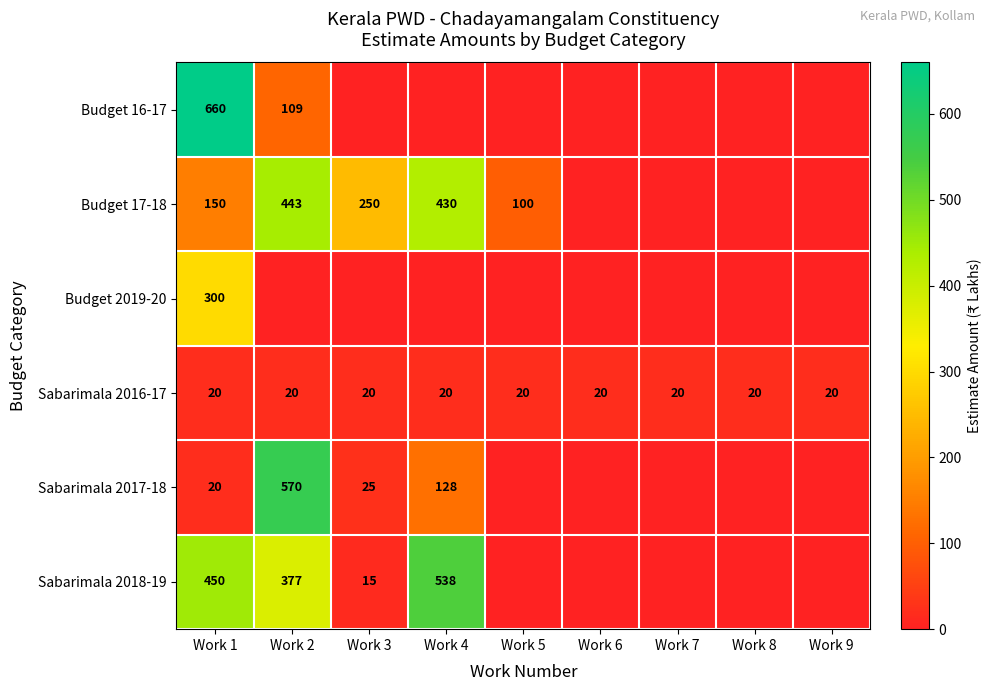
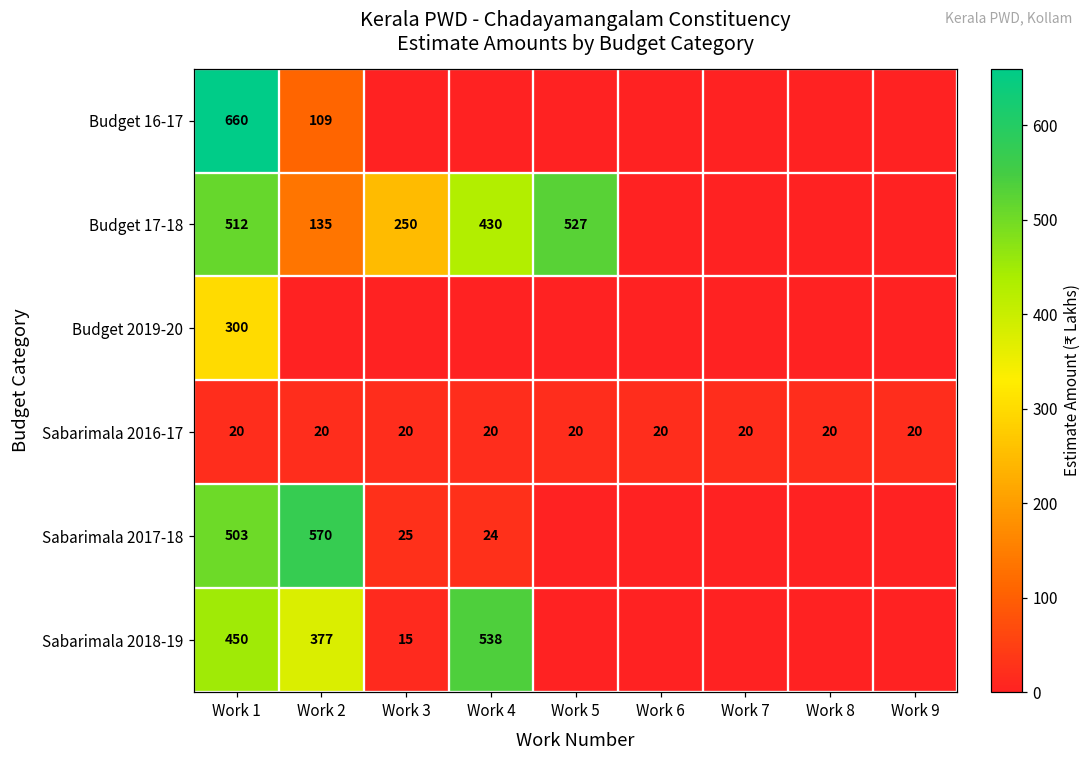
Budget 17-18, Work 1: 150 -> 512
Budget 17-18, Work 2: 443 -> 135
Budget 17-18, Work 5: 100 -> 527
Sabarimala 2017-18, Work 1: 20 -> 503
Sabarimala 2017-18, Work 4: 128 -> 24
